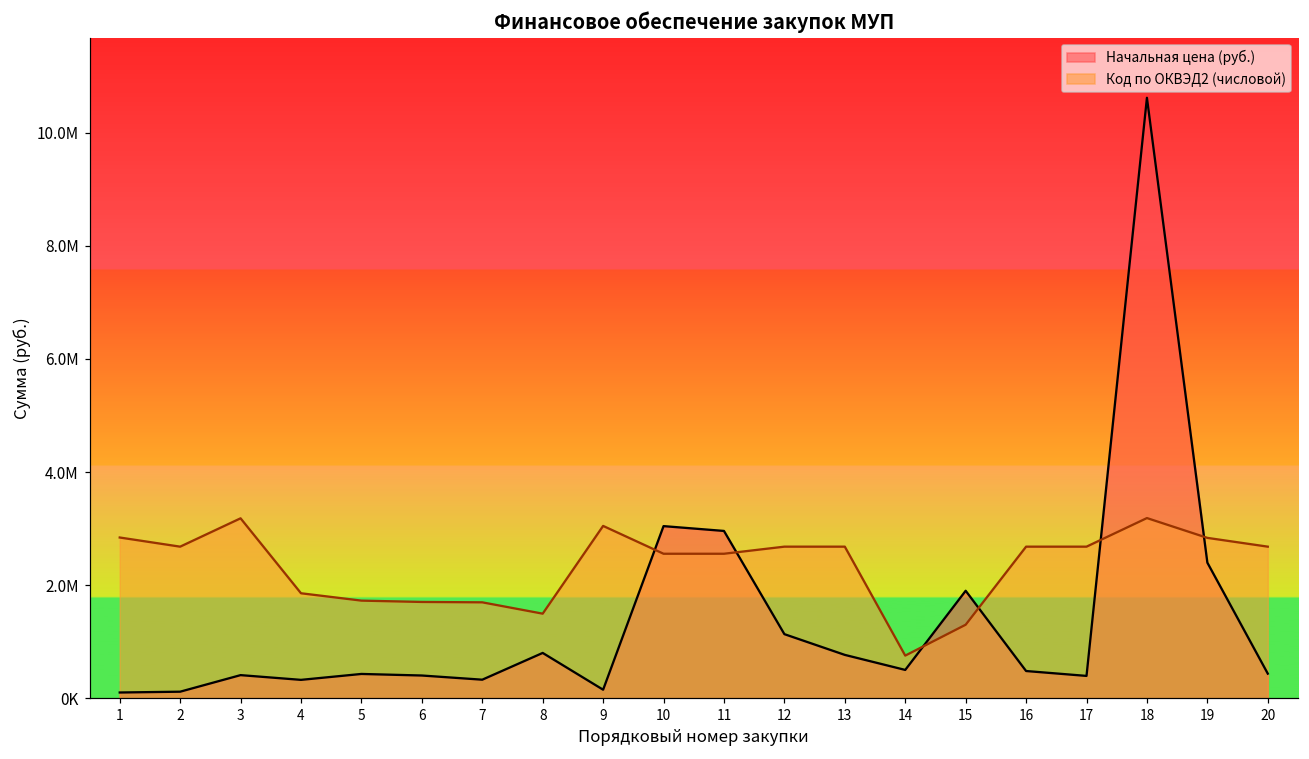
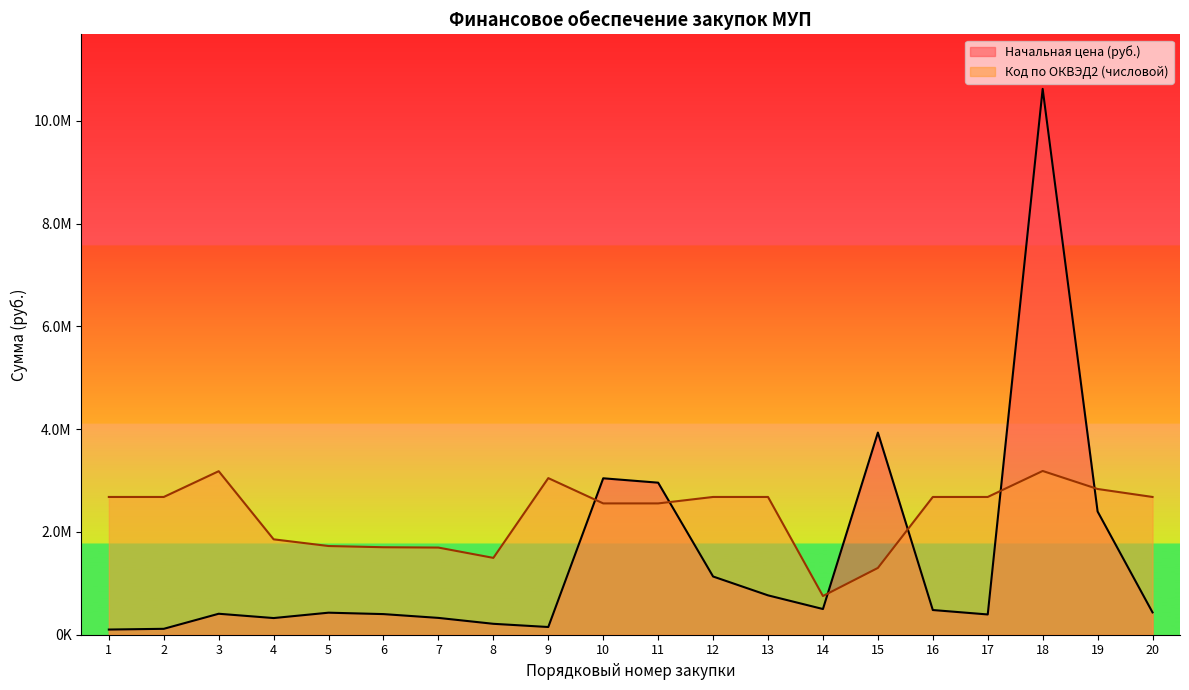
Код по ОКВЭД2 (числовой), 1: 2800000 -> 2700000
Начальная цена (руб.), 8: 800000 -> 200000
Начальная цена (руб.), 15: 1900000 -> 3900000
